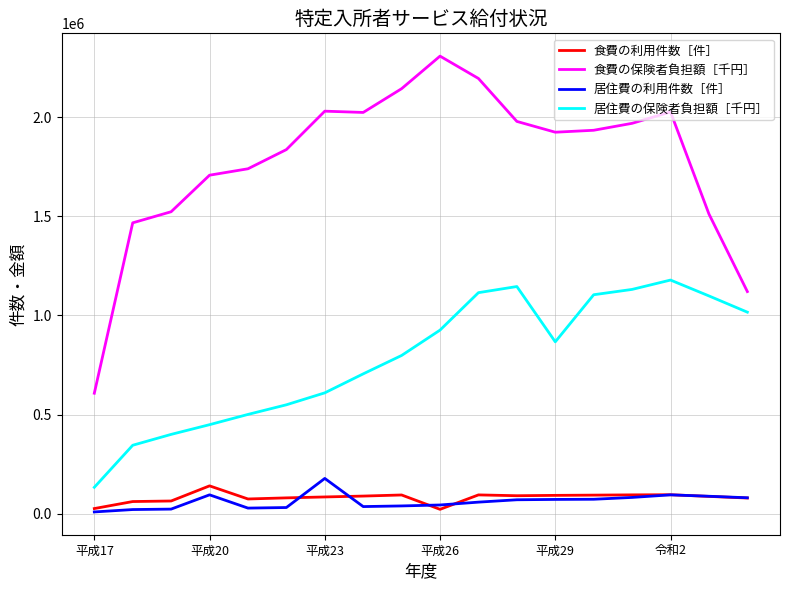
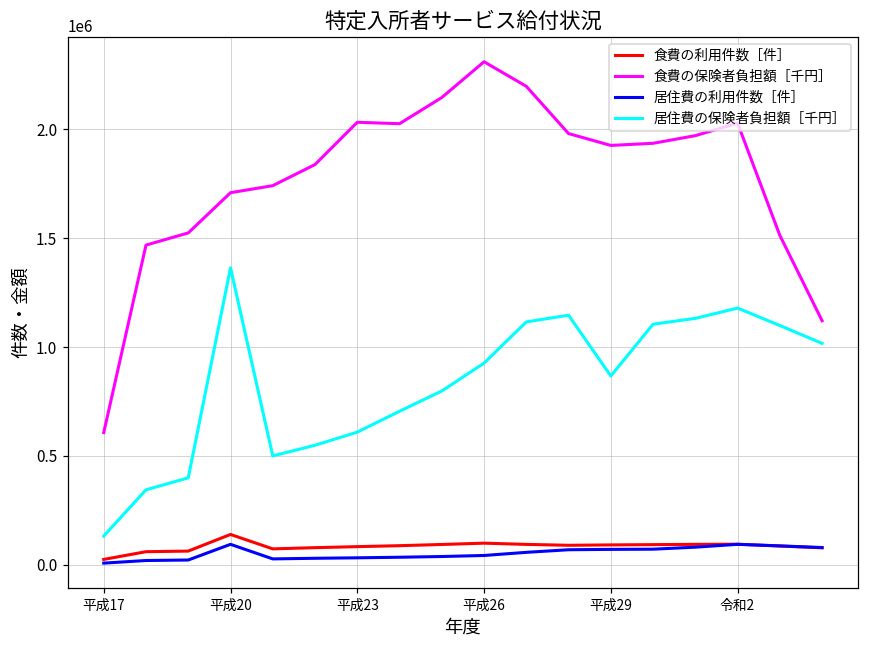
居住費の保険者負担額［千円］, 平成20: 450000 -> 1360000
居住費の利用件数［件］, 平成23: 180000 -> 30000
食費の利用件数［件］, 平成26: 20000 -> 100000
